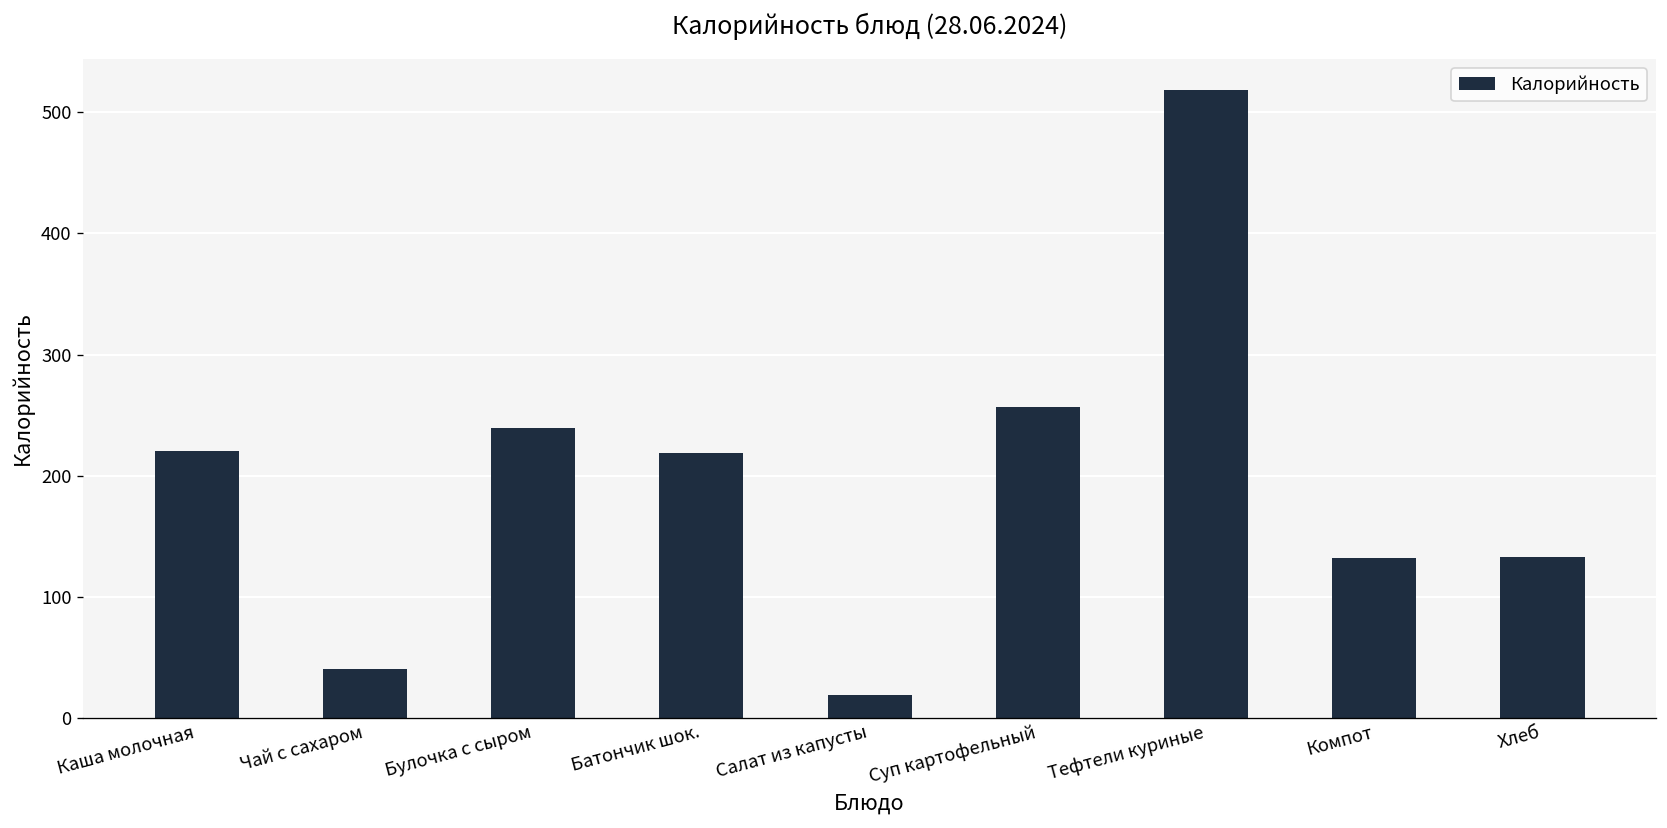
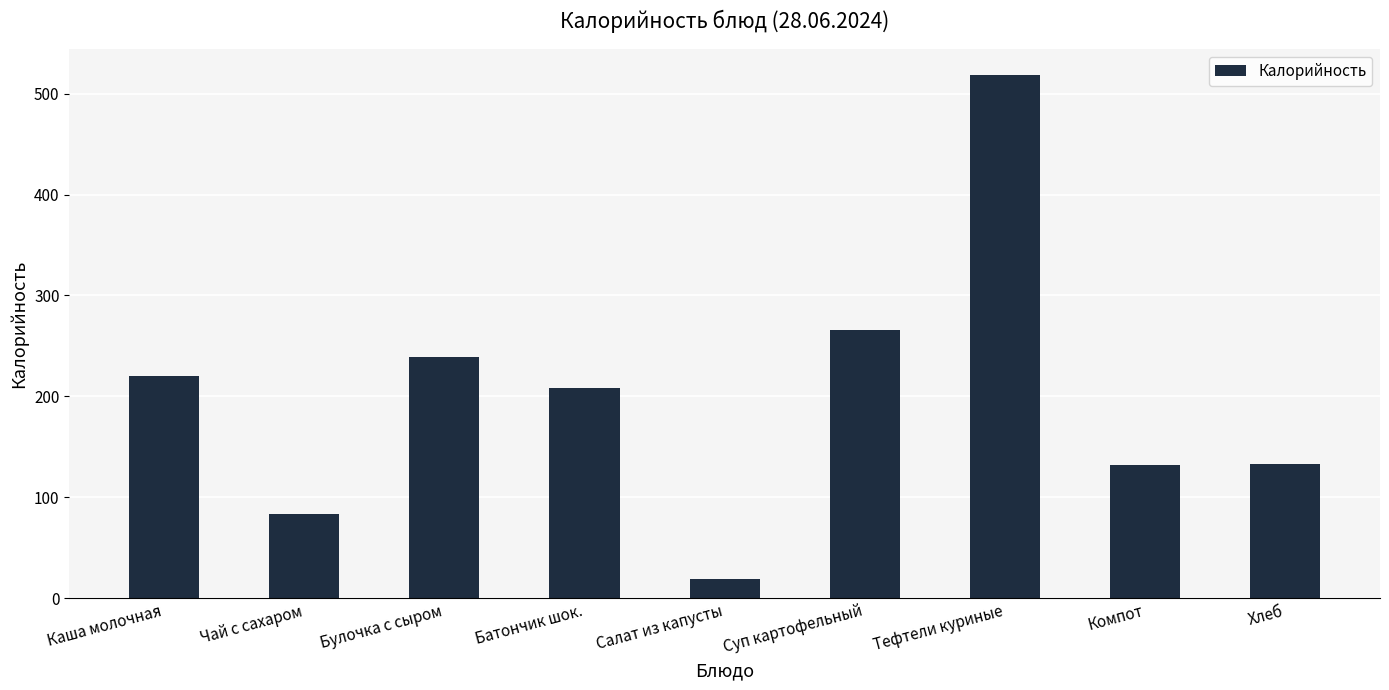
Чай с сахаром: 40 -> 83
Батончик шок.: 219 -> 208
Суп картофельный: 257 -> 266
